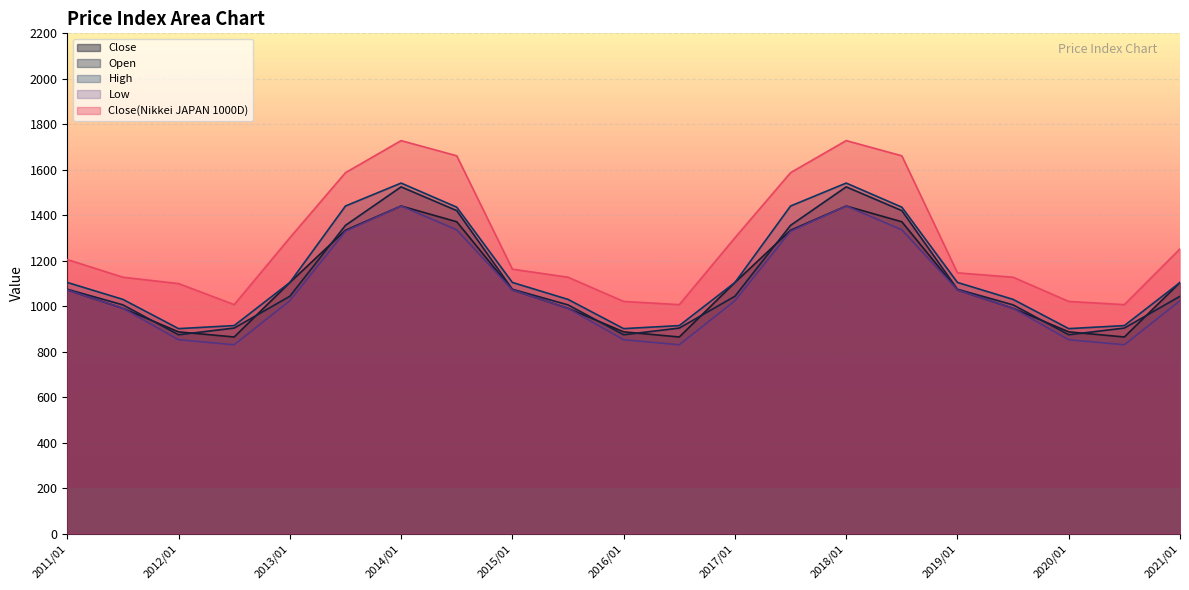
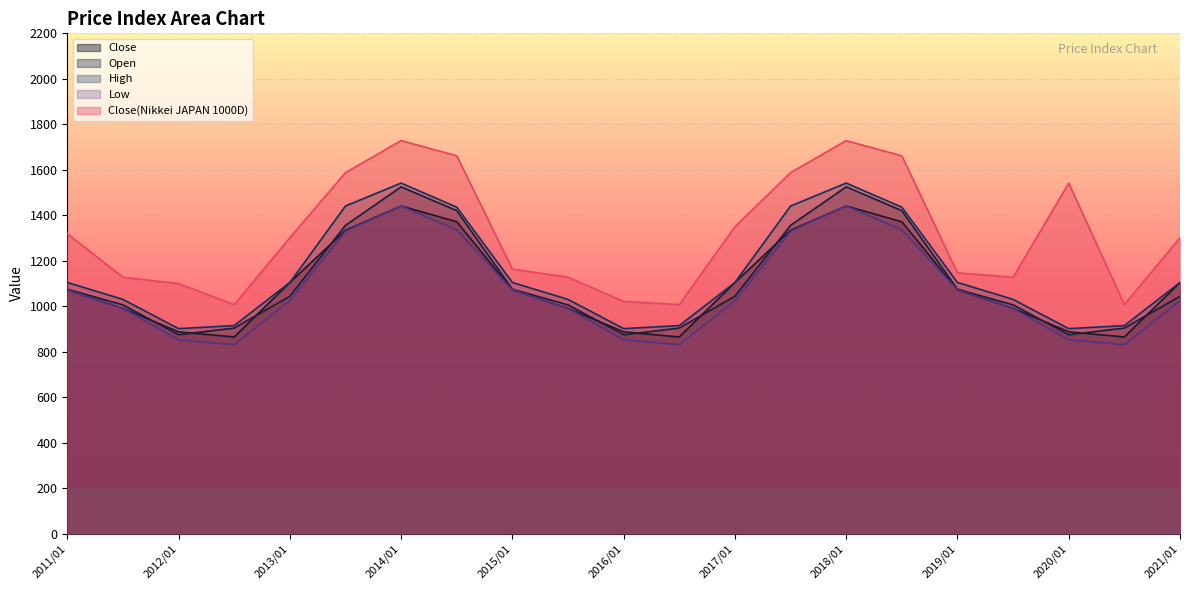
Close(Nikkei JAPAN 1000D), 2011/01: 1210 -> 1320
Close(Nikkei JAPAN 1000D), 2017/01: 1300 -> 1350
Close(Nikkei JAPAN 1000D), 2020/01: 1020 -> 1540
Close(Nikkei JAPAN 1000D), 2021/01: 1250 -> 1300
